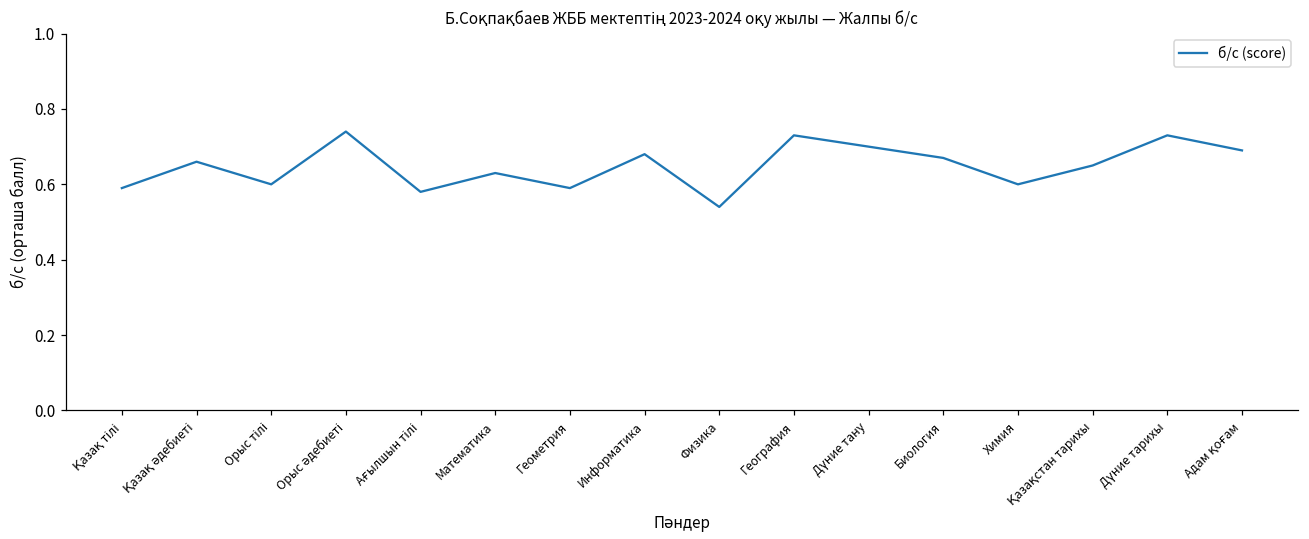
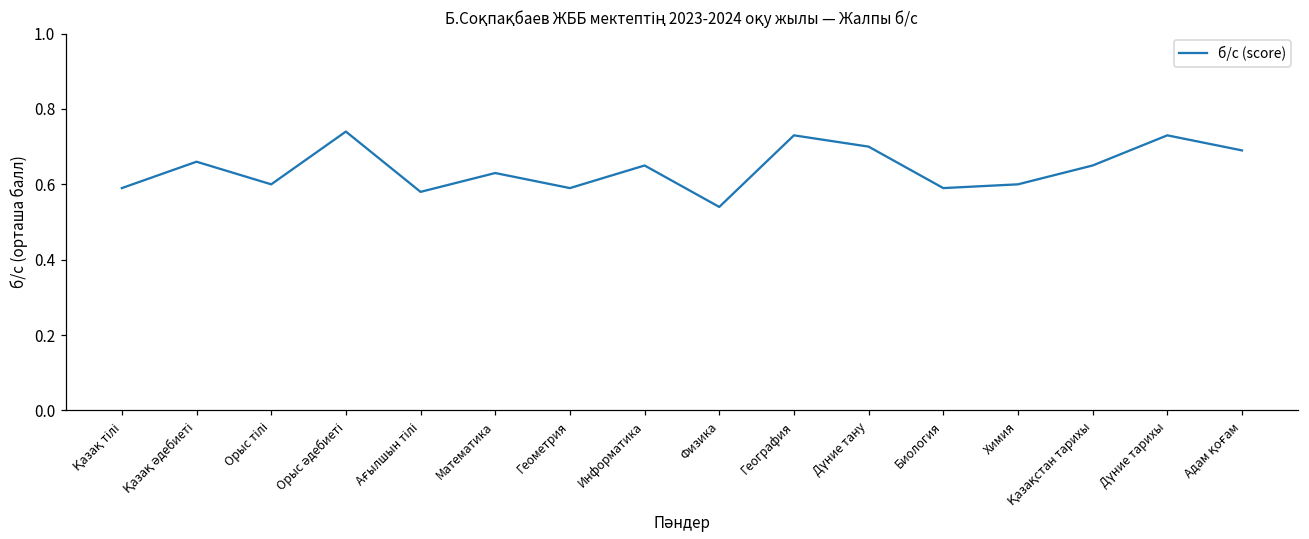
Информатика: 0.68 -> 0.65
Биология: 0.67 -> 0.59
